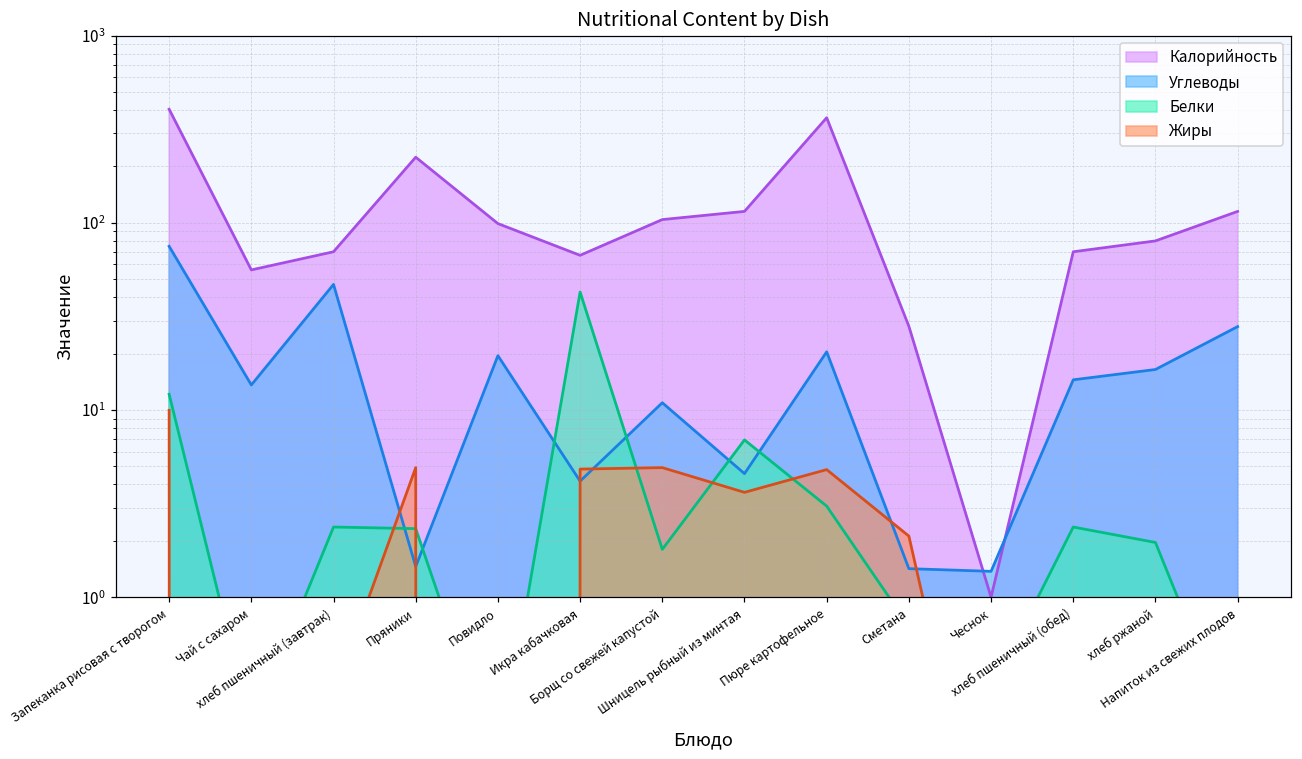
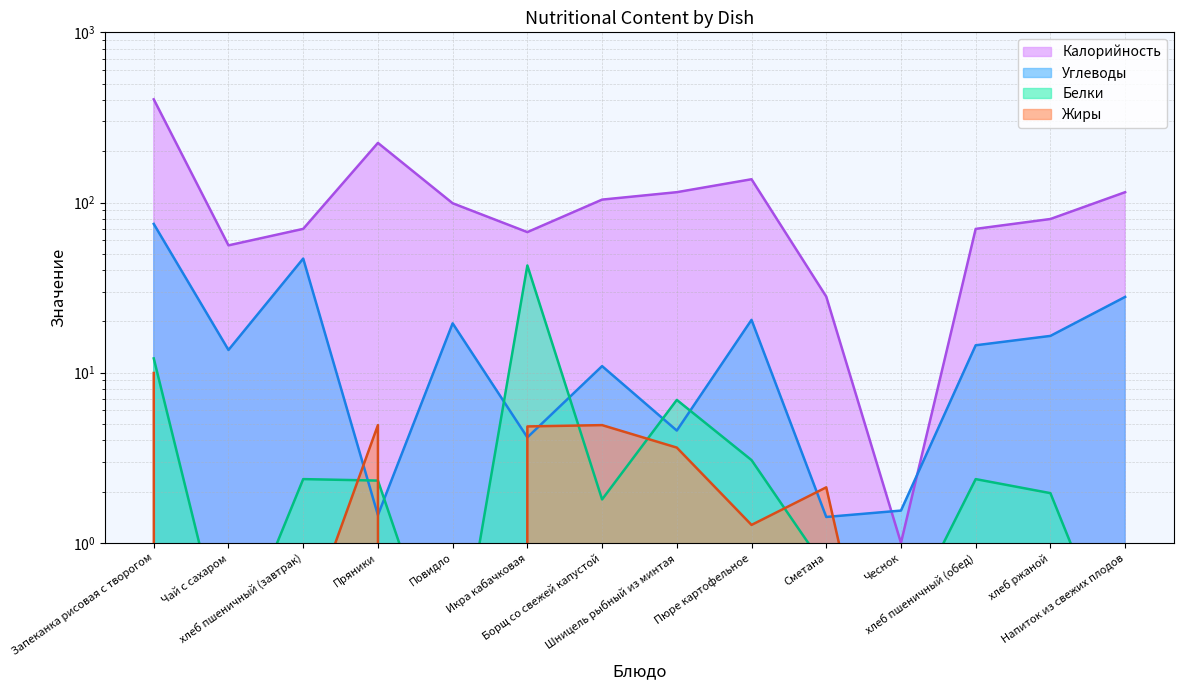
Калорийность, Пюре картофельное: 360 -> 140
Жиры, Пюре картофельное: 4.8 -> 1.3
Углеводы, Чеснок: 1.4 -> 1.5
